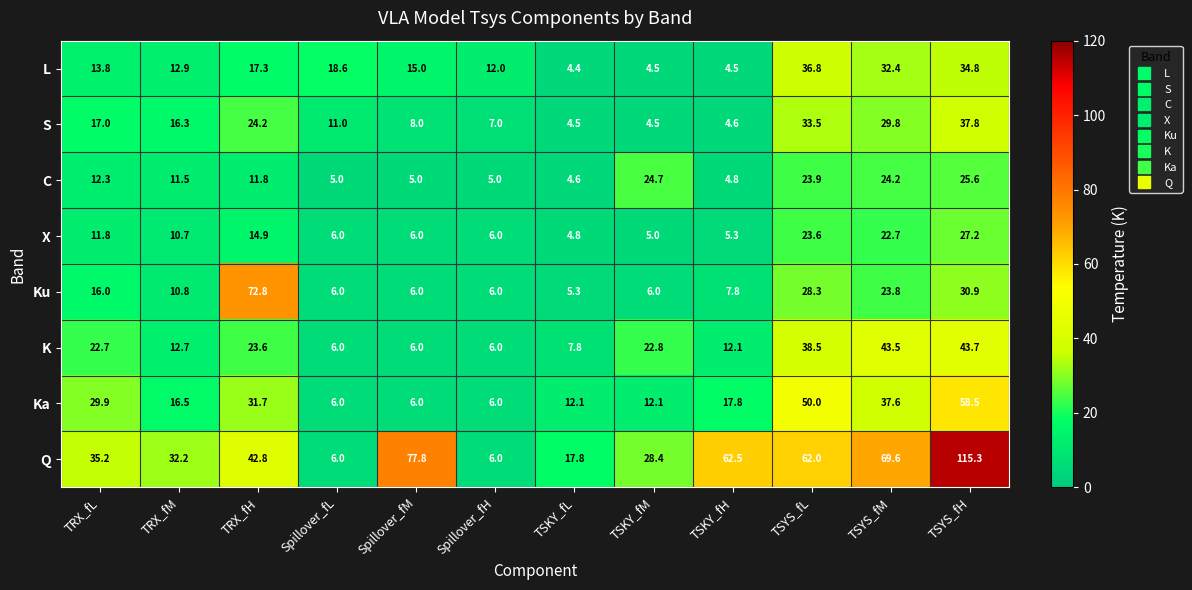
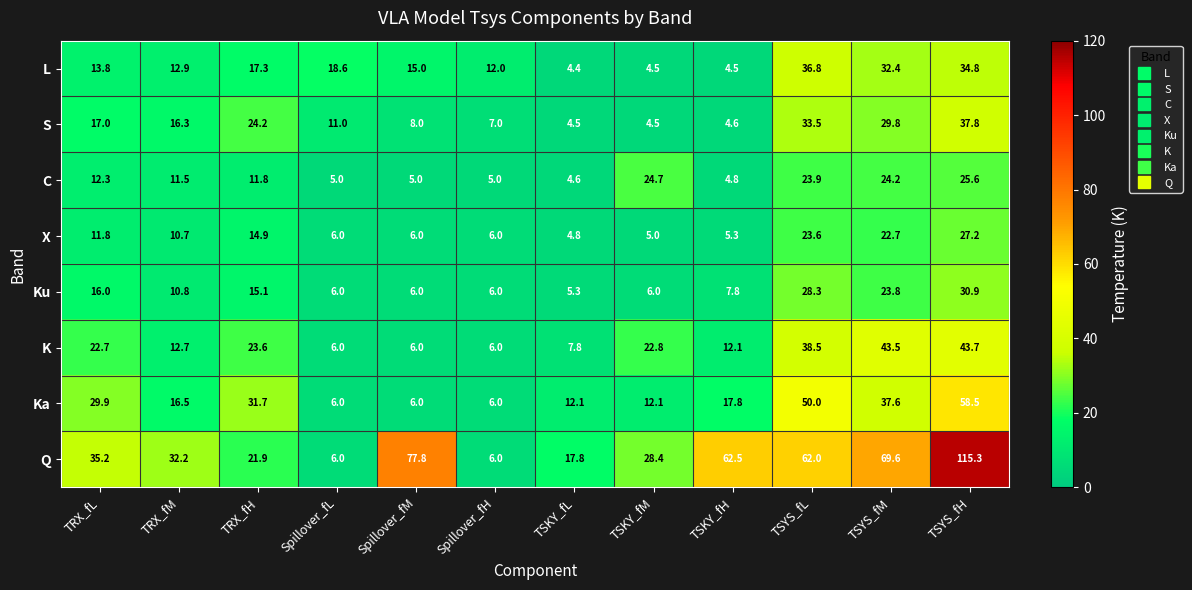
Ku, TRX_fH: 72.8 -> 15.1
Q, TRX_fH: 42.8 -> 21.9
